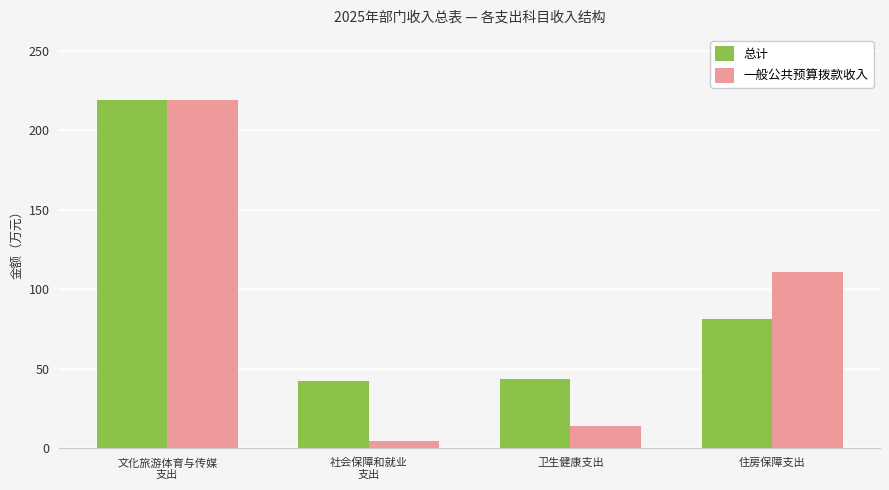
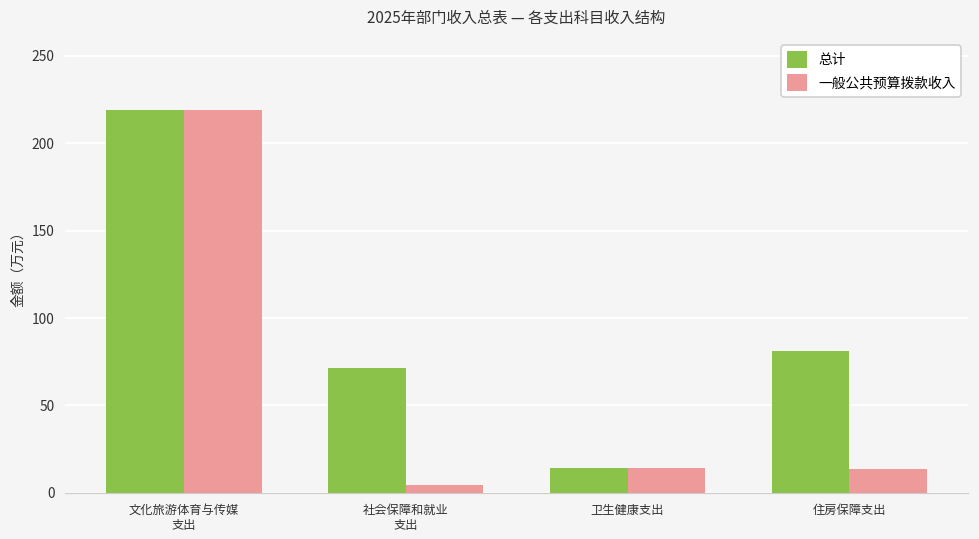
总计, 社会保障和就业 支出: 42 -> 72
总计, 卫生健康支出: 44 -> 14
一般公共预算拨款收入, 住房保障支出: 111 -> 13
